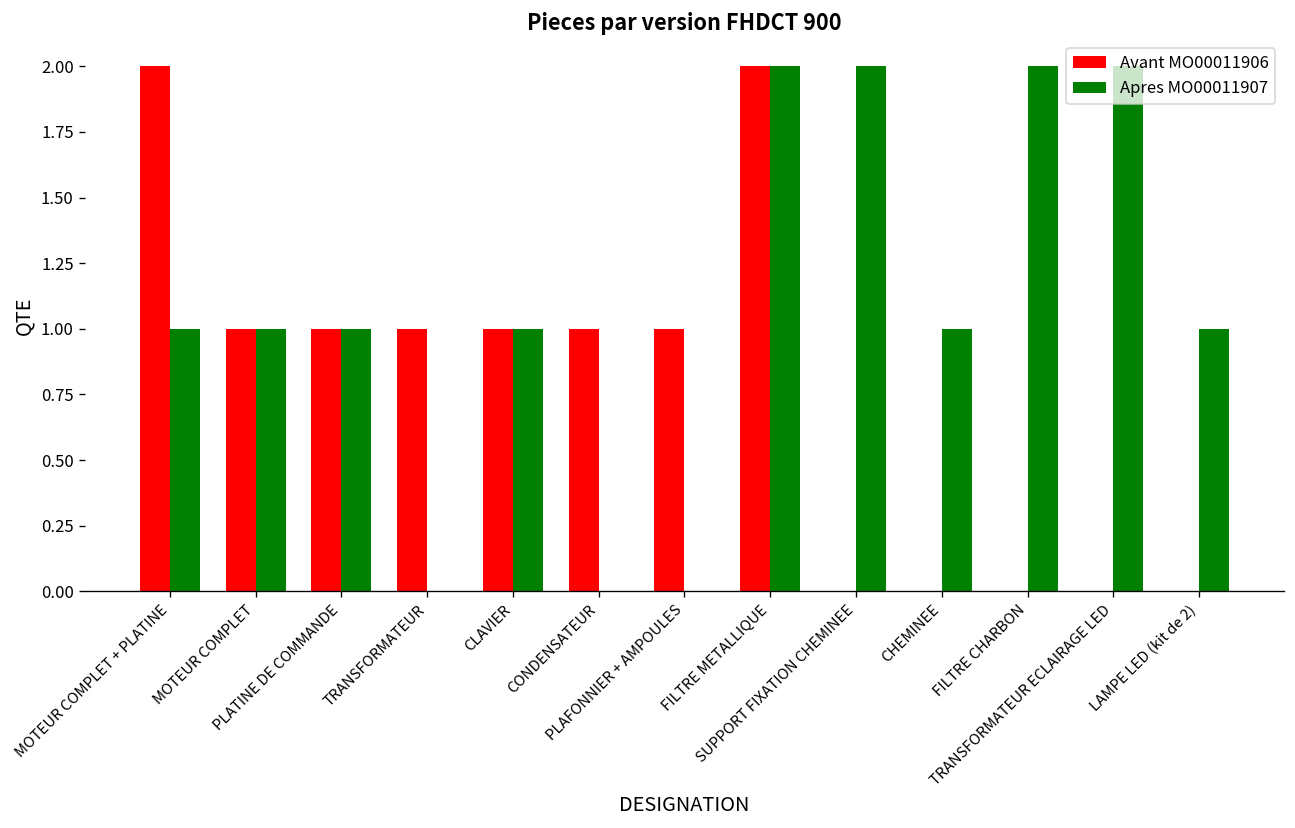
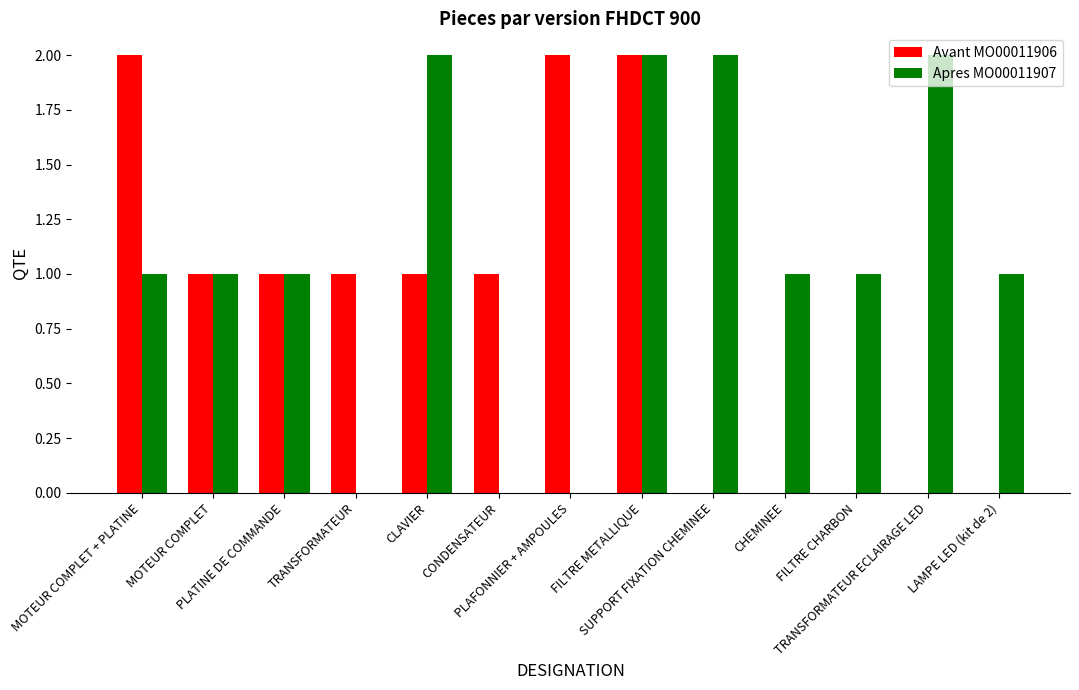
Apres MO00011907, CLAVIER: 1 -> 2
Avant MO00011906, PLAFONNIER + AMPOULES: 1 -> 2
Apres MO00011907, FILTRE CHARBON: 2 -> 1
